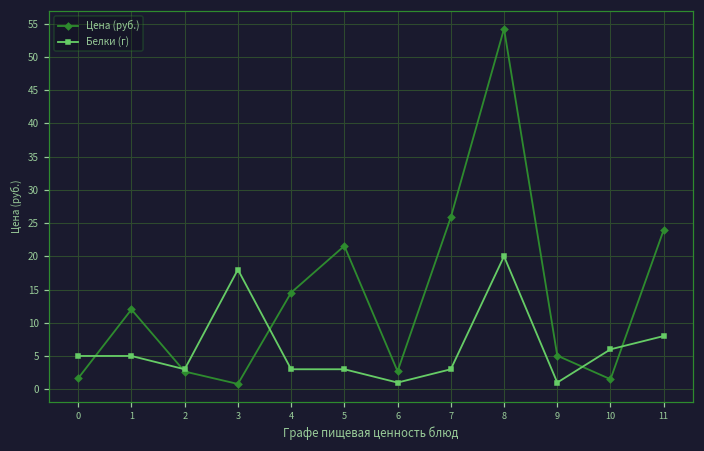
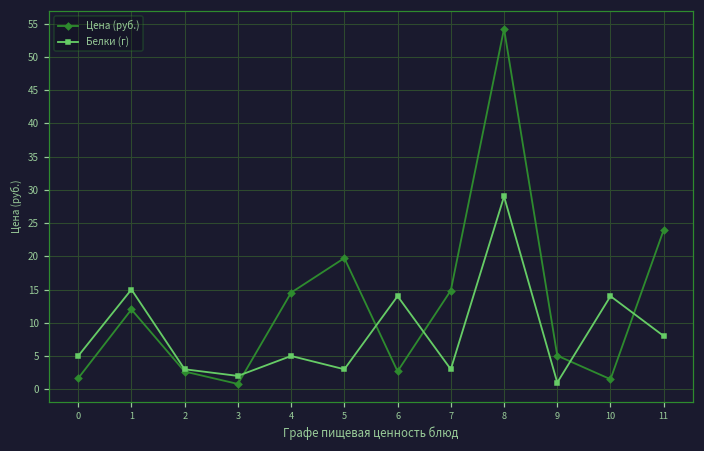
Белки (г), 1: 5 -> 15
Белки (г), 3: 18 -> 2
Белки (г), 4: 3 -> 5
Цена (руб.), 5: 22 -> 20
Белки (г), 6: 1 -> 14
Цена (руб.), 7: 26 -> 15
Белки (г), 8: 20 -> 29
Белки (г), 10: 6 -> 14
